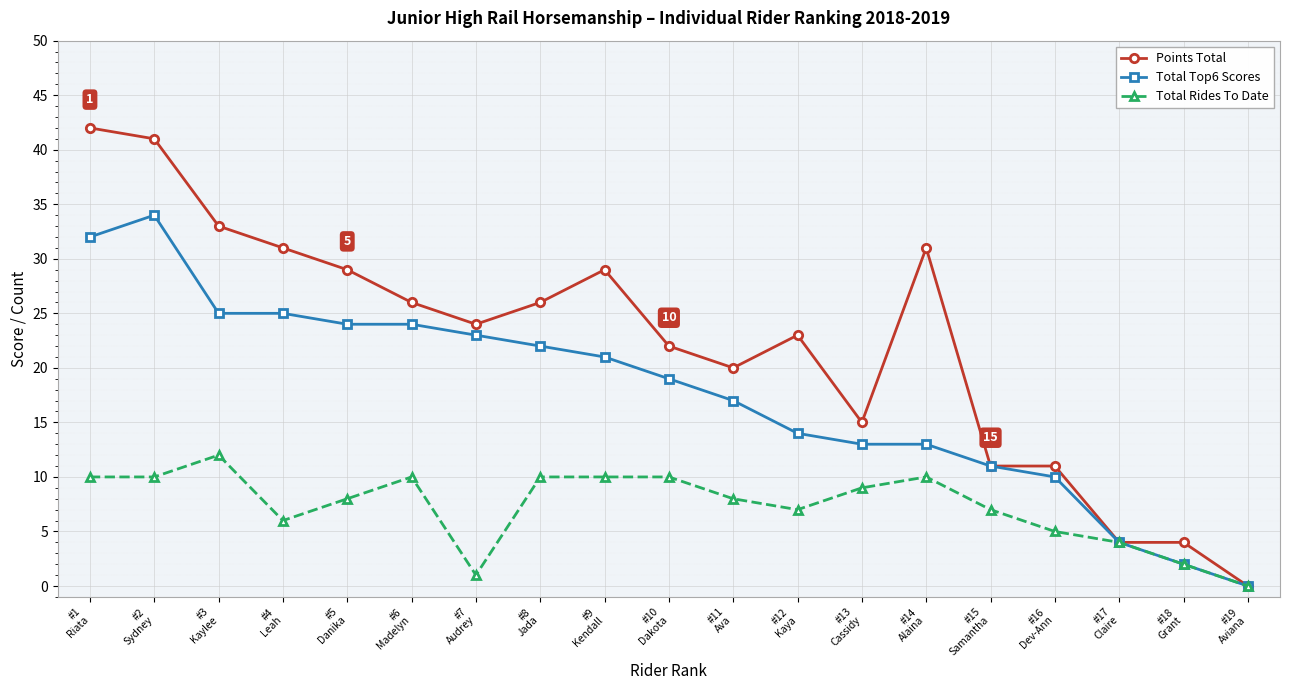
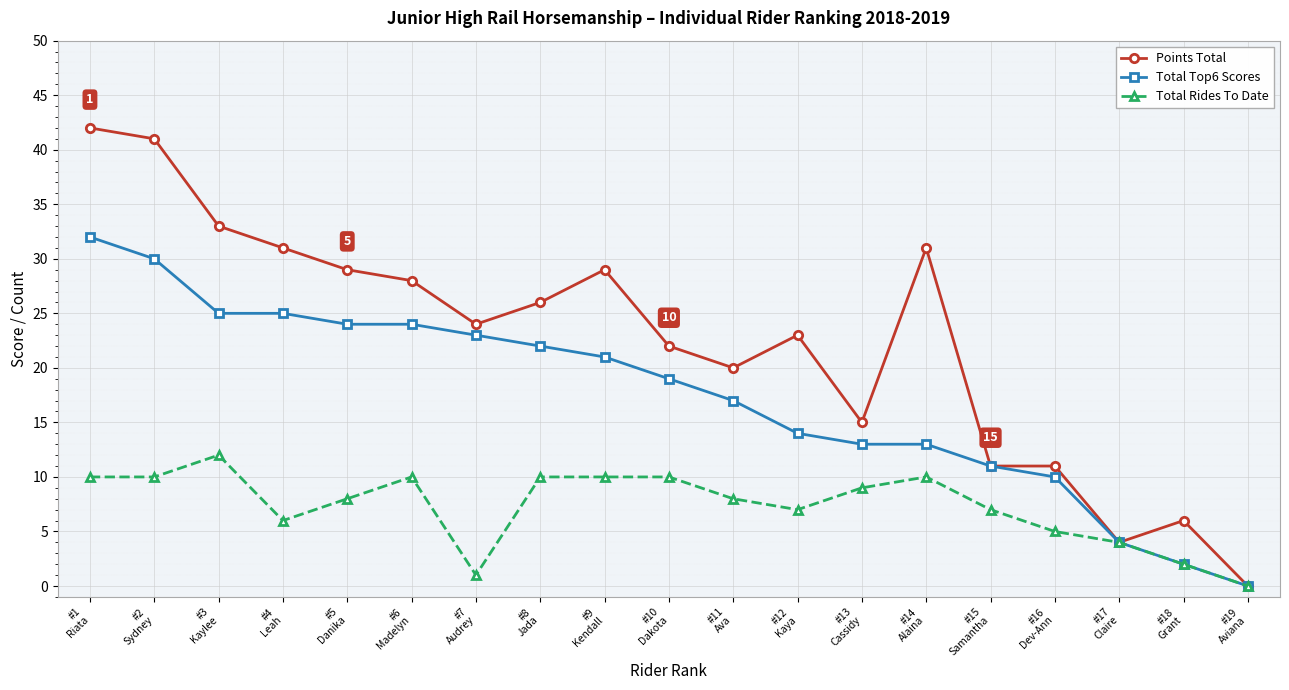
Total Top6 Scores, #2 Sydney: 34 -> 30
Points Total, #6 Madelyn: 26 -> 28
Points Total, #18 Grant: 4 -> 6
